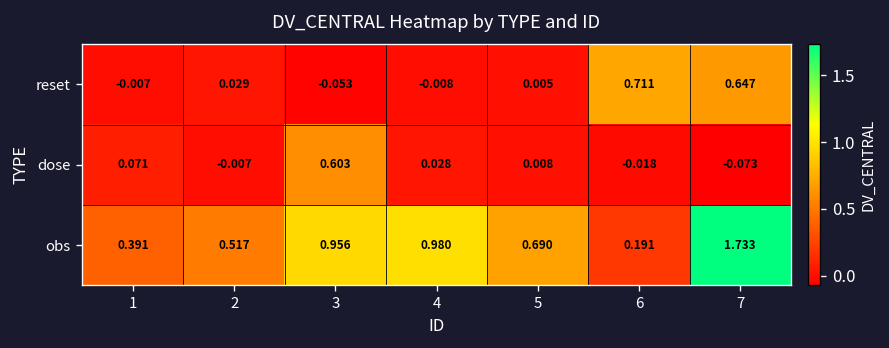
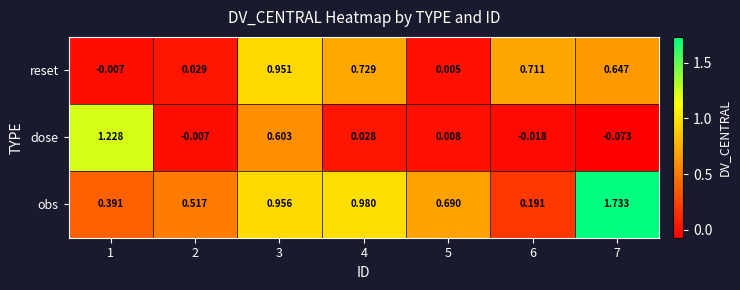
reset, 3: -0.053 -> 0.951
reset, 4: -0.008 -> 0.729
dose, 1: 0.071 -> 1.228
